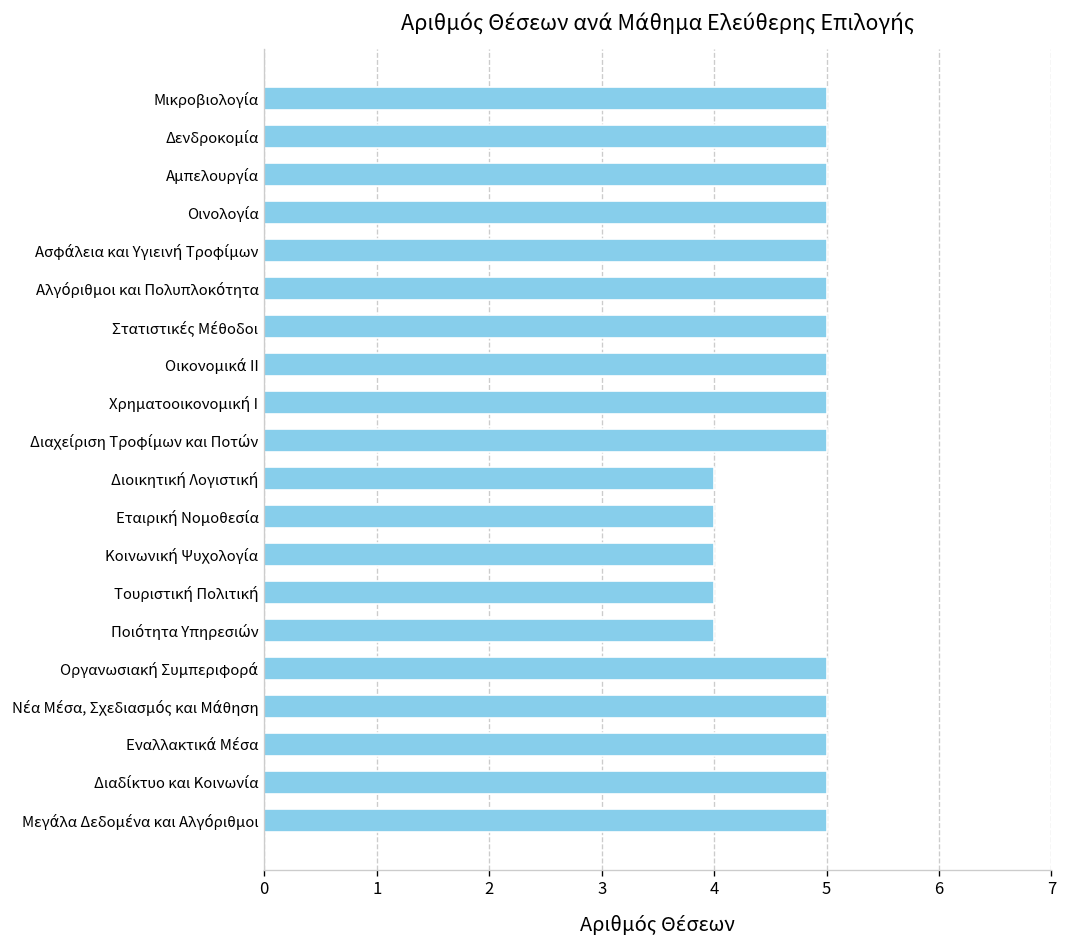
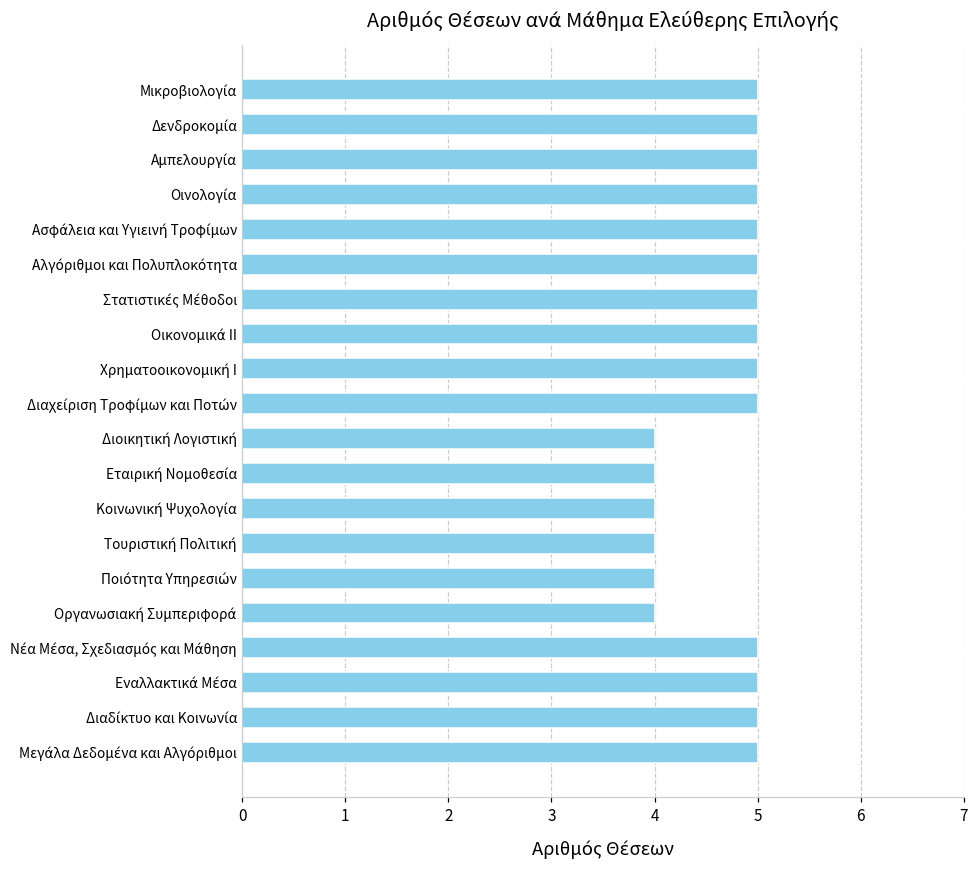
Οργανωσιακή Συμπεριφορά: 5 -> 4
